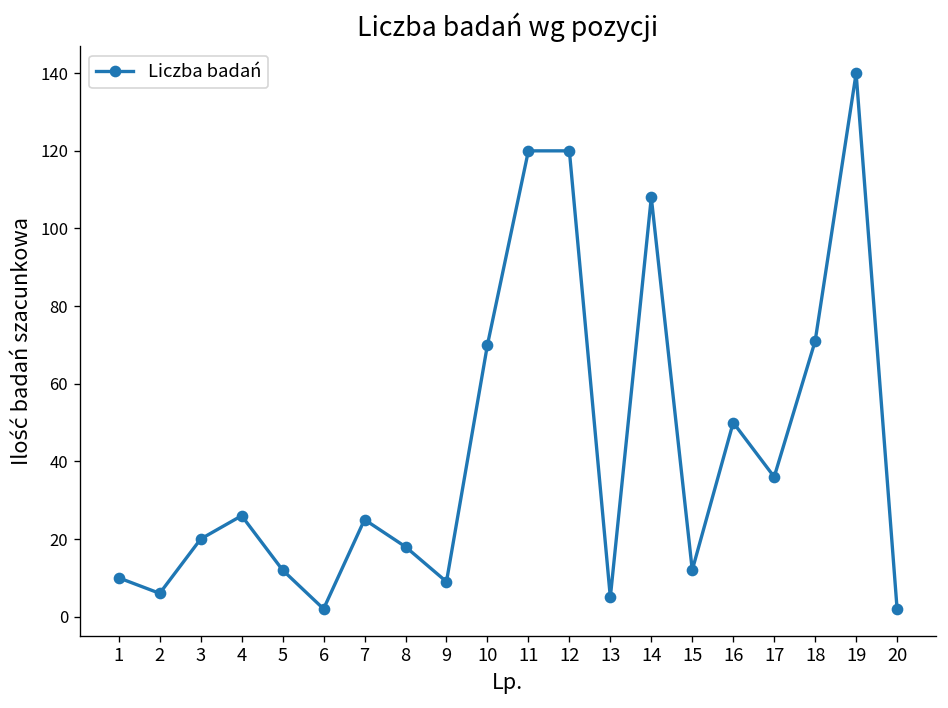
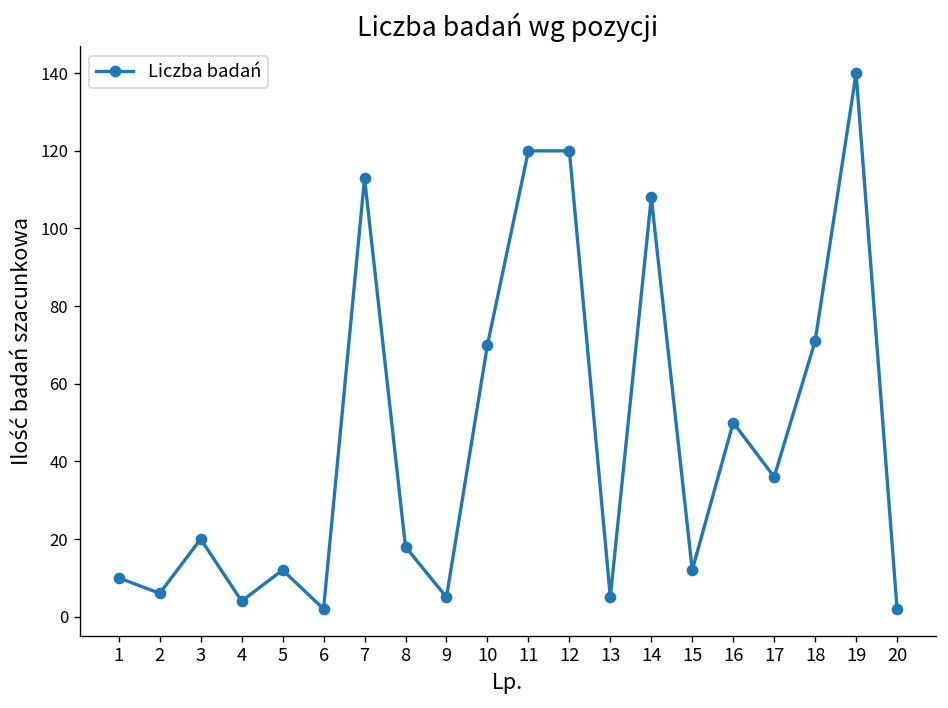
4: 26 -> 4
7: 25 -> 113
9: 9 -> 5
